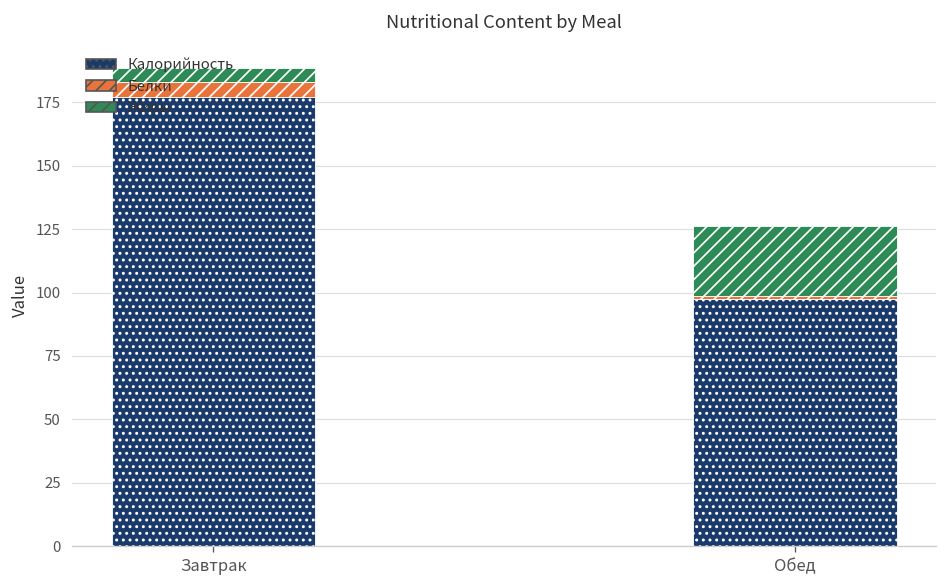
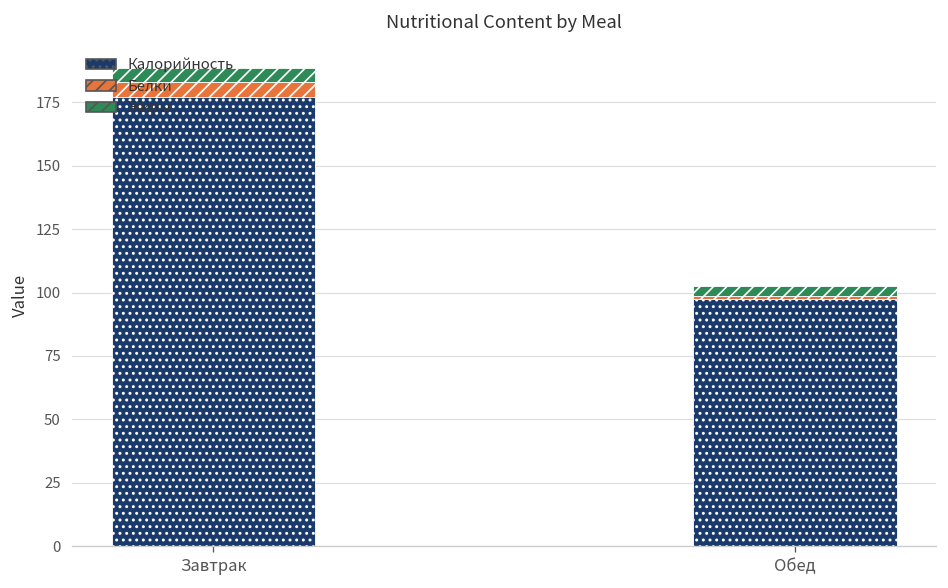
Жиры, Обед: 28 -> 4
